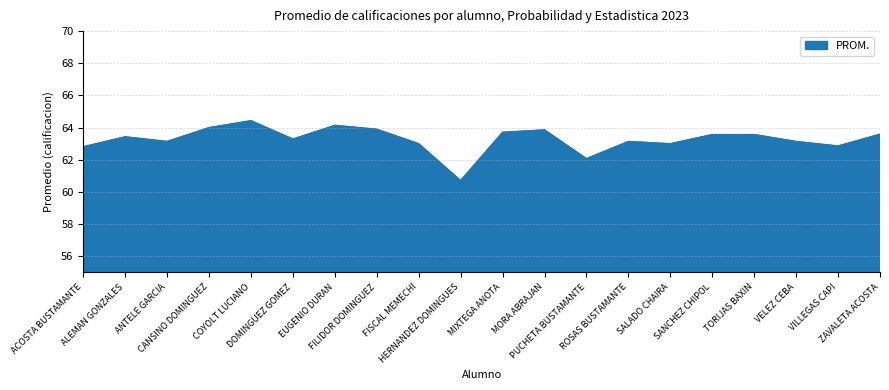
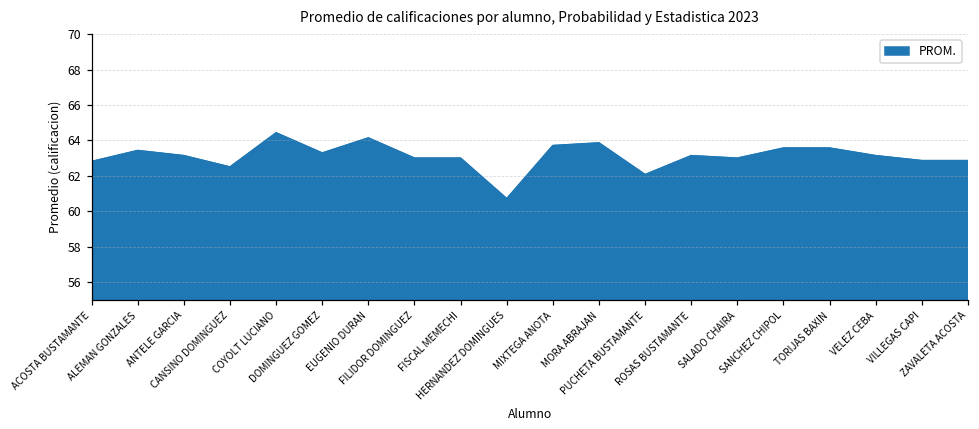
CANSINO DOMINGUEZ: 64.0 -> 62.5
FILIDOR DOMINGUEZ: 63.9 -> 63.0
ZAVALETA ACOSTA: 63.6 -> 62.9
